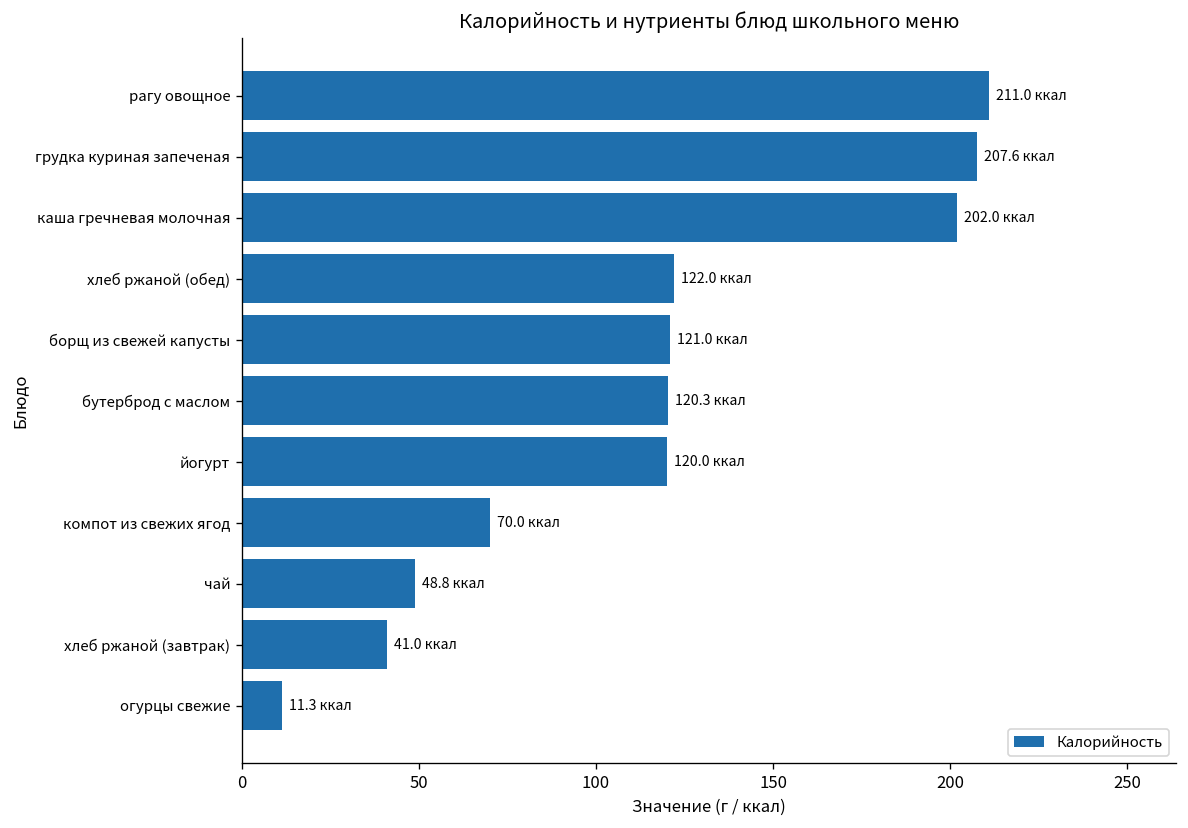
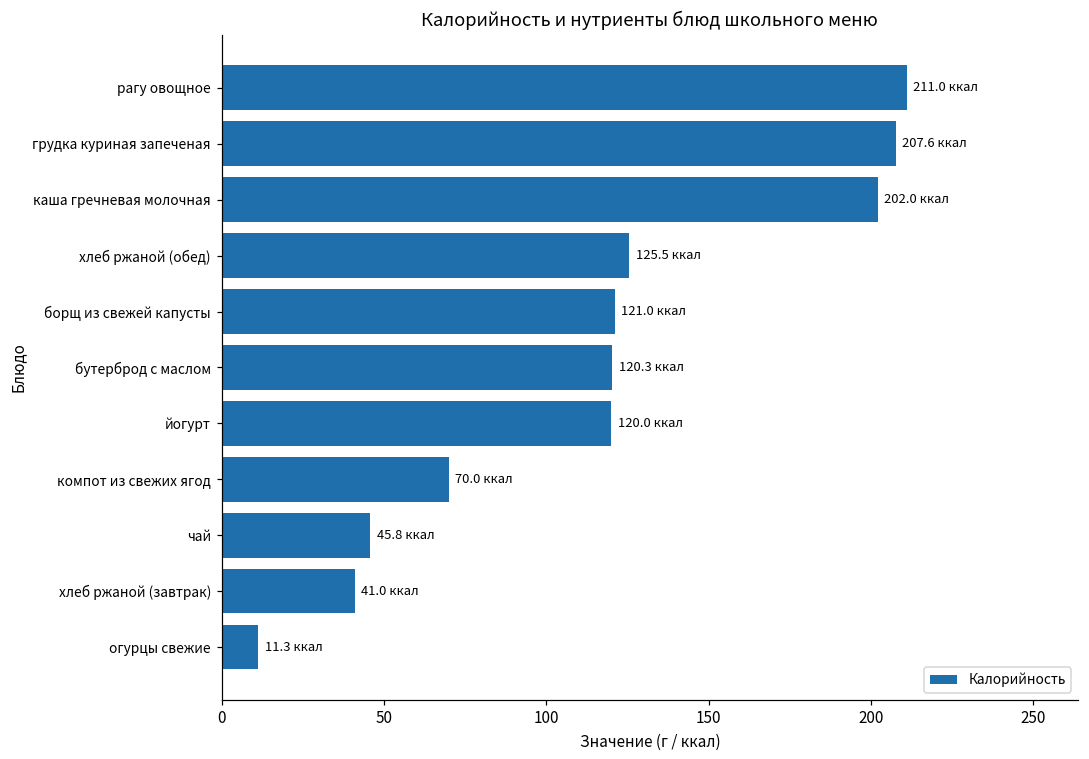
хлеб ржаной (обед): 122.0 -> 125.5
чай: 48.8 -> 45.8
